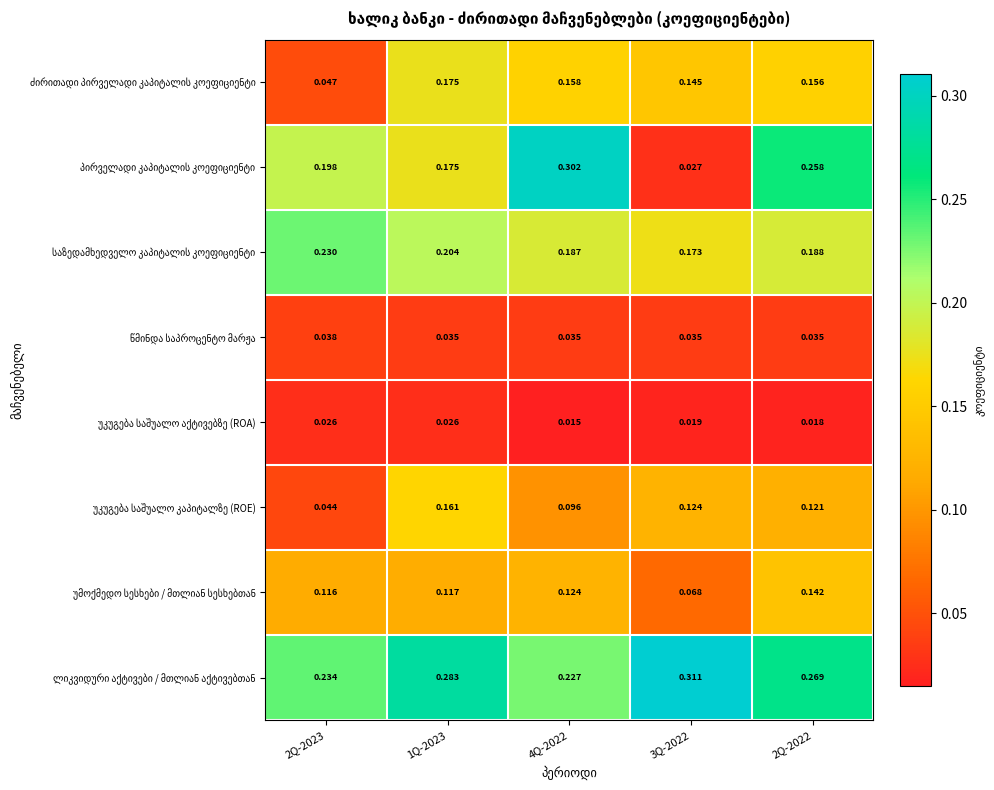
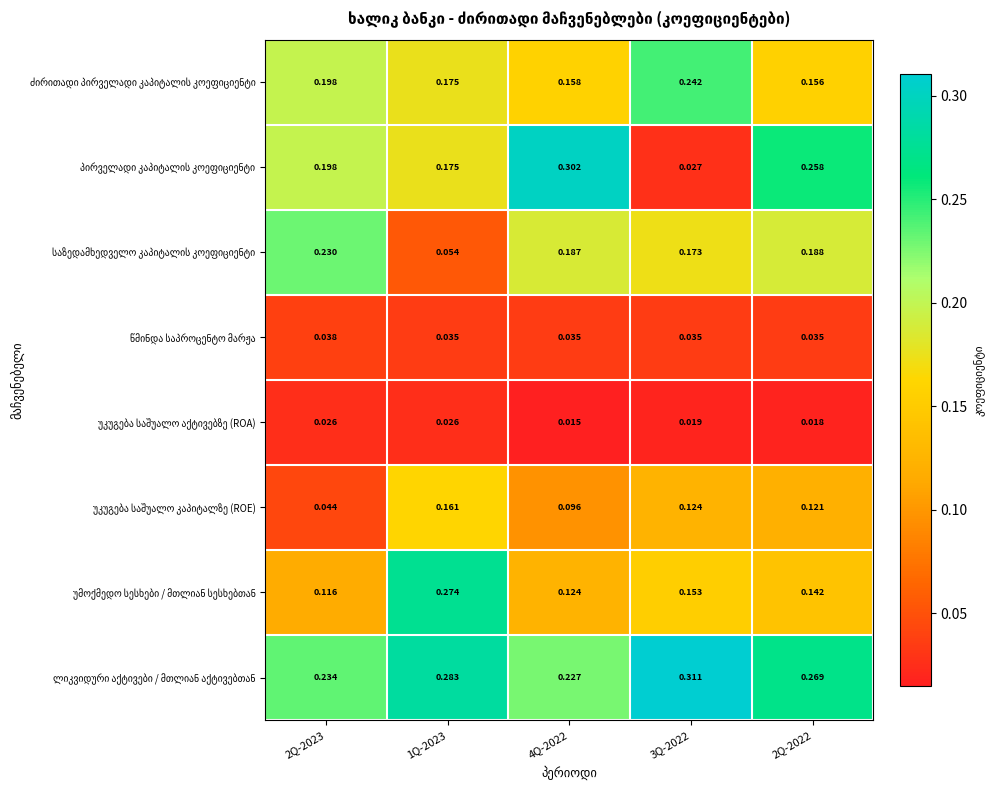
ძირითადი პირველადი კაპიტალის კოეფიციენტი, 2Q-2023: 0.047 -> 0.198
ძირითადი პირველადი კაპიტალის კოეფიციენტი, 3Q-2022: 0.145 -> 0.242
საზედამხედველო კაპიტალის კოეფიციენტი, 1Q-2023: 0.204 -> 0.054
უმოქმედო სესხები / მთლიან სესხებთან, 1Q-2023: 0.117 -> 0.274
უმოქმედო სესხები / მთლიან სესხებთან, 3Q-2022: 0.068 -> 0.153
